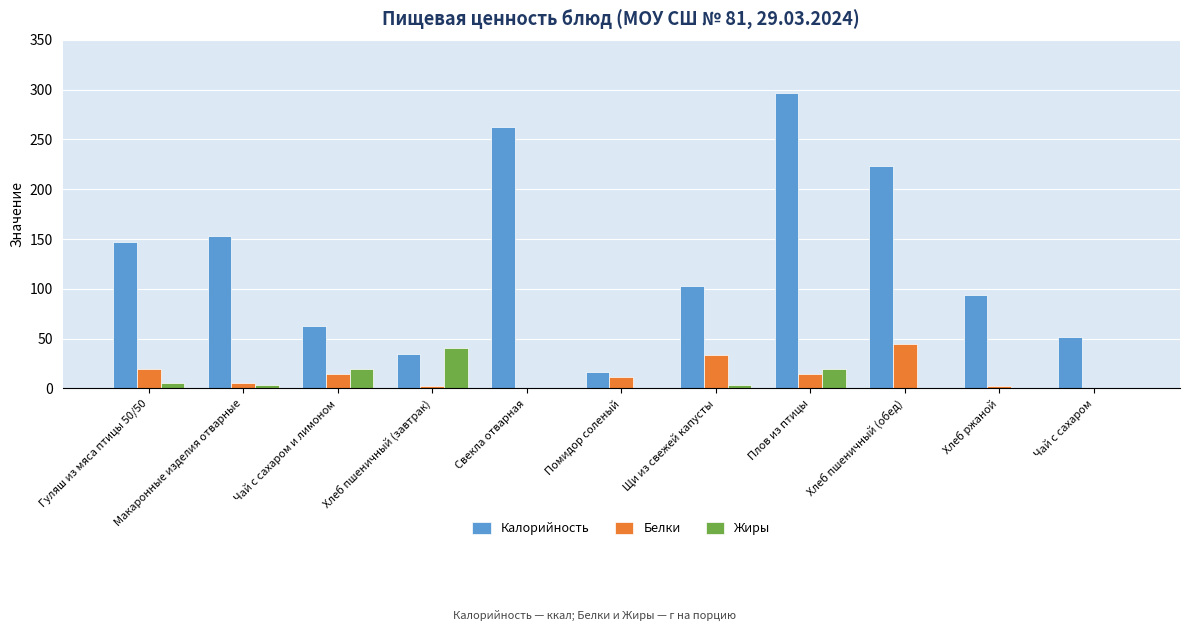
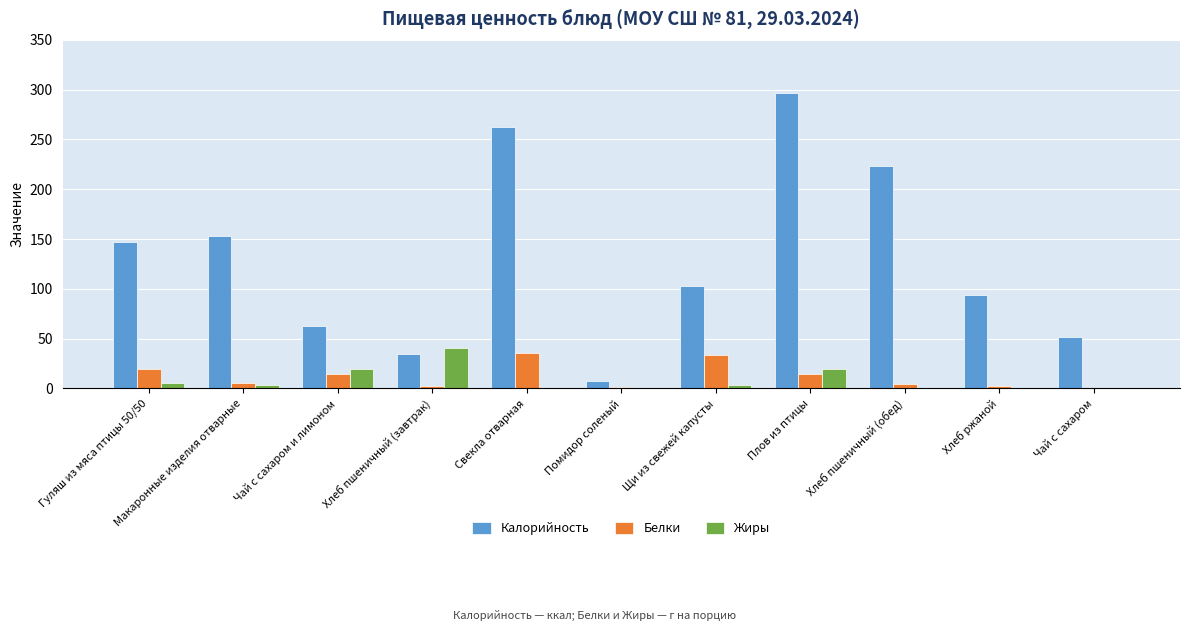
Белки, Свекла отварная: 0 -> 40
Калорийность, Помидор соленый: 20 -> 10
Белки, Помидор соленый: 10 -> 0
Белки, Хлеб пшеничный (обед): 40 -> 0
